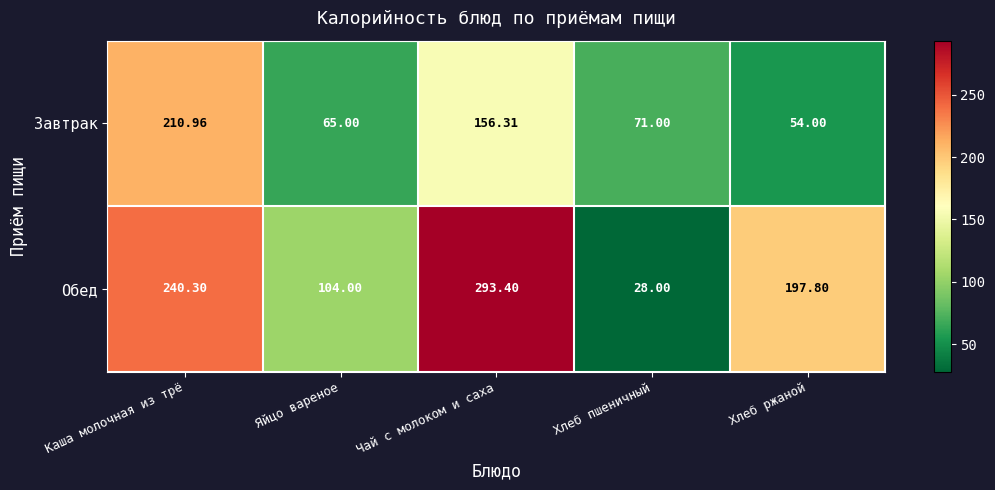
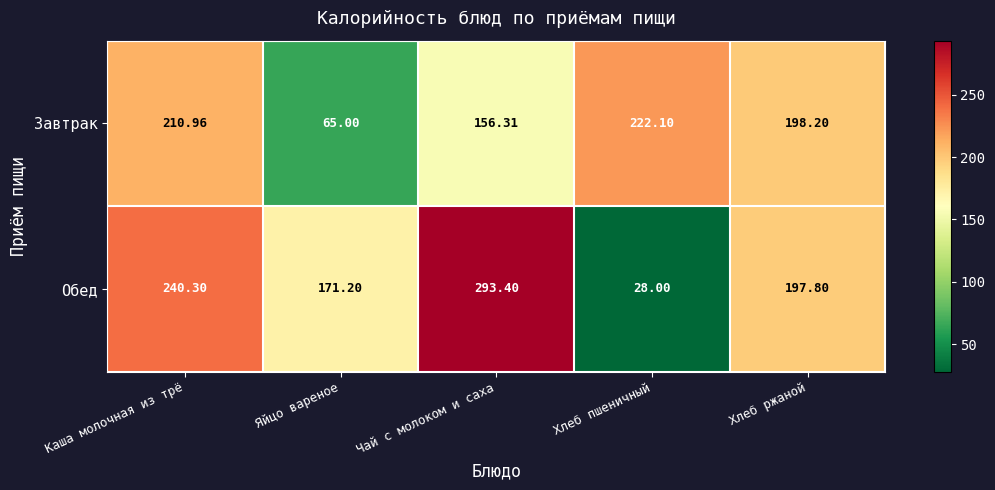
Завтрак, Хлеб пшеничный: 71.00 -> 222.10
Завтрак, Хлеб ржаной: 54.00 -> 198.20
Обед, Яйцо вареное: 104.00 -> 171.20
